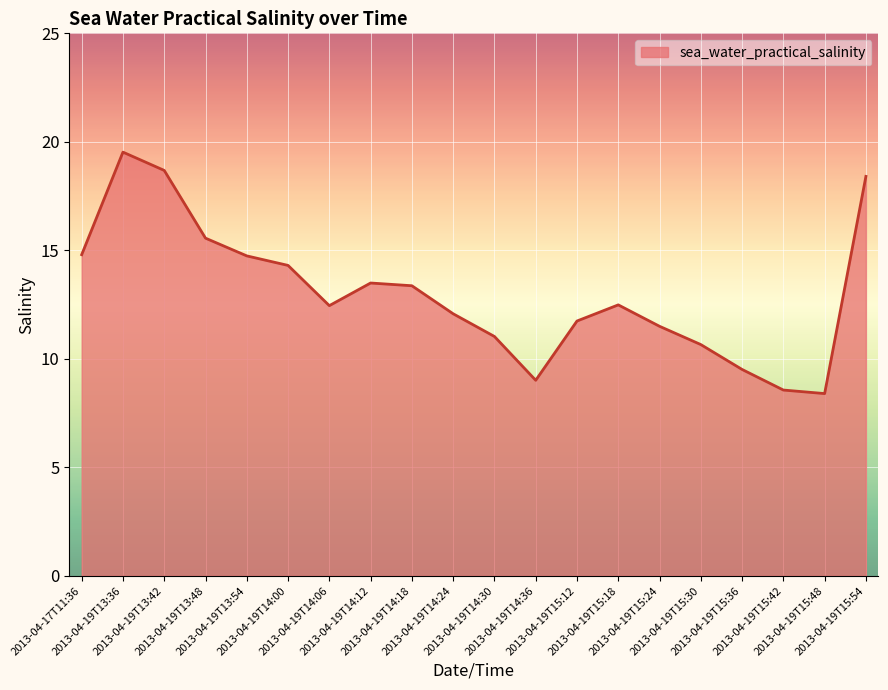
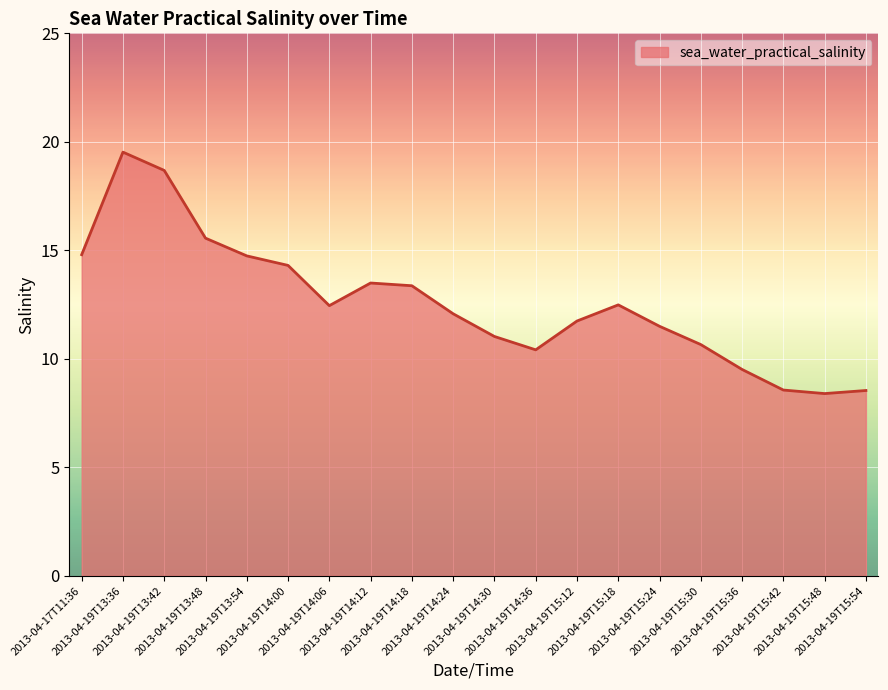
2013-04-19T14:36: 9.0 -> 10.4
2013-04-19T15:54: 18.4 -> 8.5
